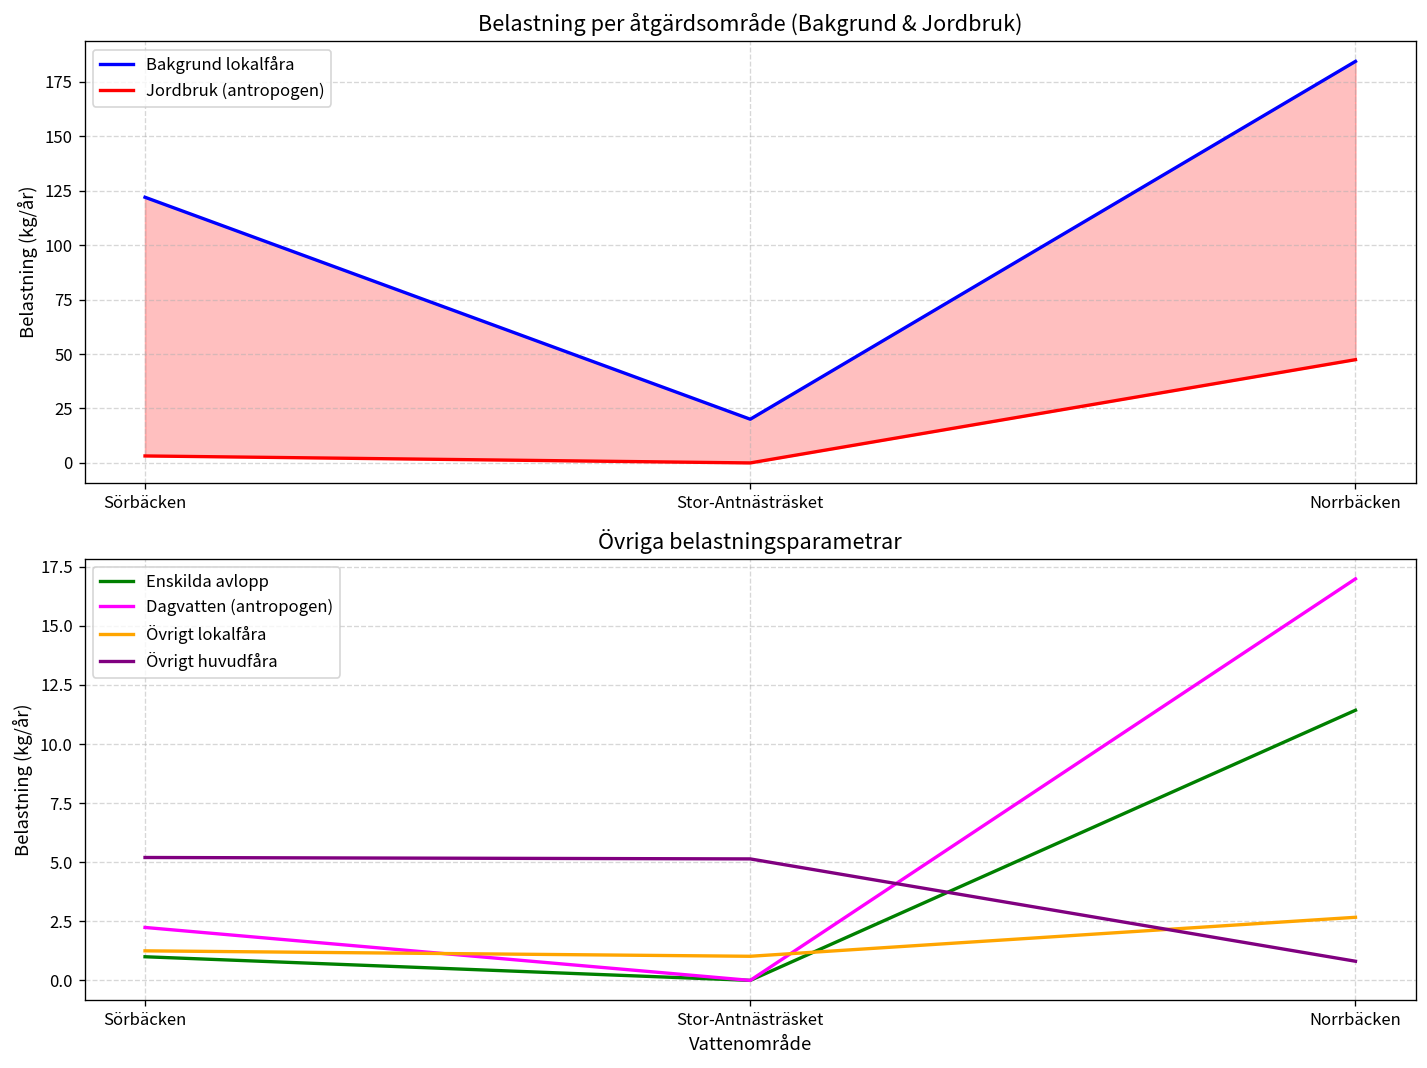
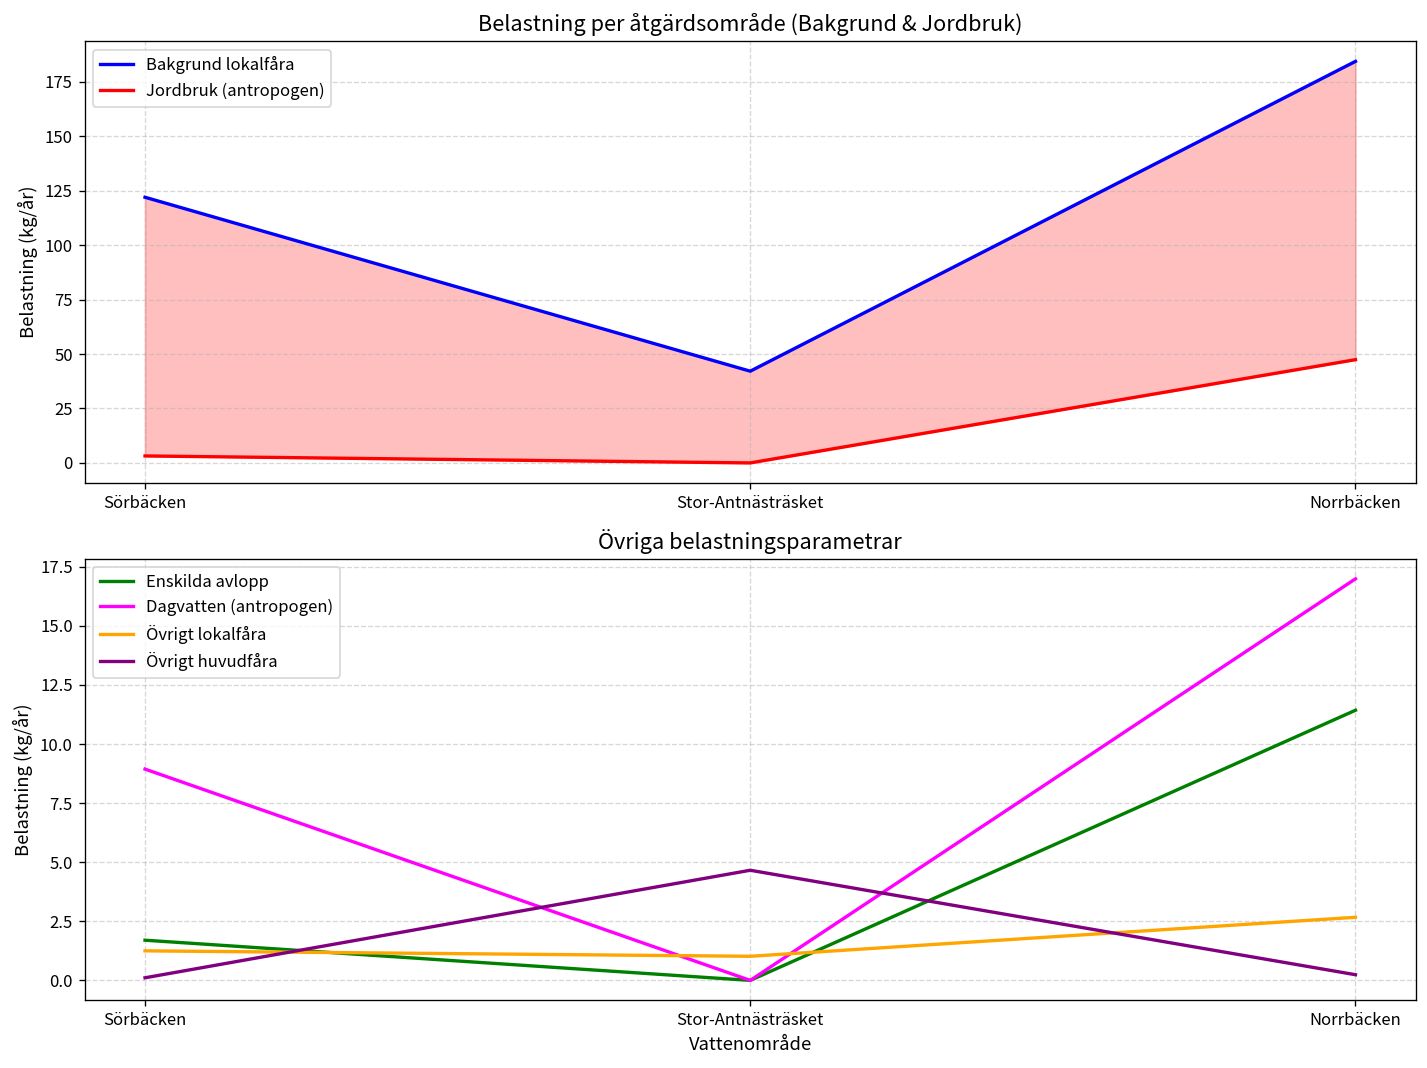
Belastning per åtgärdsområde (Bakgrund & Jordbruk), Bakgrund lokalfåra, Stor-Antnästräsket: 20 -> 42
Övriga belastningsparametrar, Enskilda avlopp, Sörbäcken: 1.0 -> 1.7
Övriga belastningsparametrar, Dagvatten (antropogen), Sörbäcken: 2.2 -> 8.9
Övriga belastningsparametrar, Övrigt huvudfåra, Sörbäcken: 5.2 -> 0.1
Övriga belastningsparametrar, Övrigt huvudfåra, Stor-Antnästräsket: 5.1 -> 4.7
Övriga belastningsparametrar, Övrigt huvudfåra, Norrbäcken: 0.8 -> 0.2
